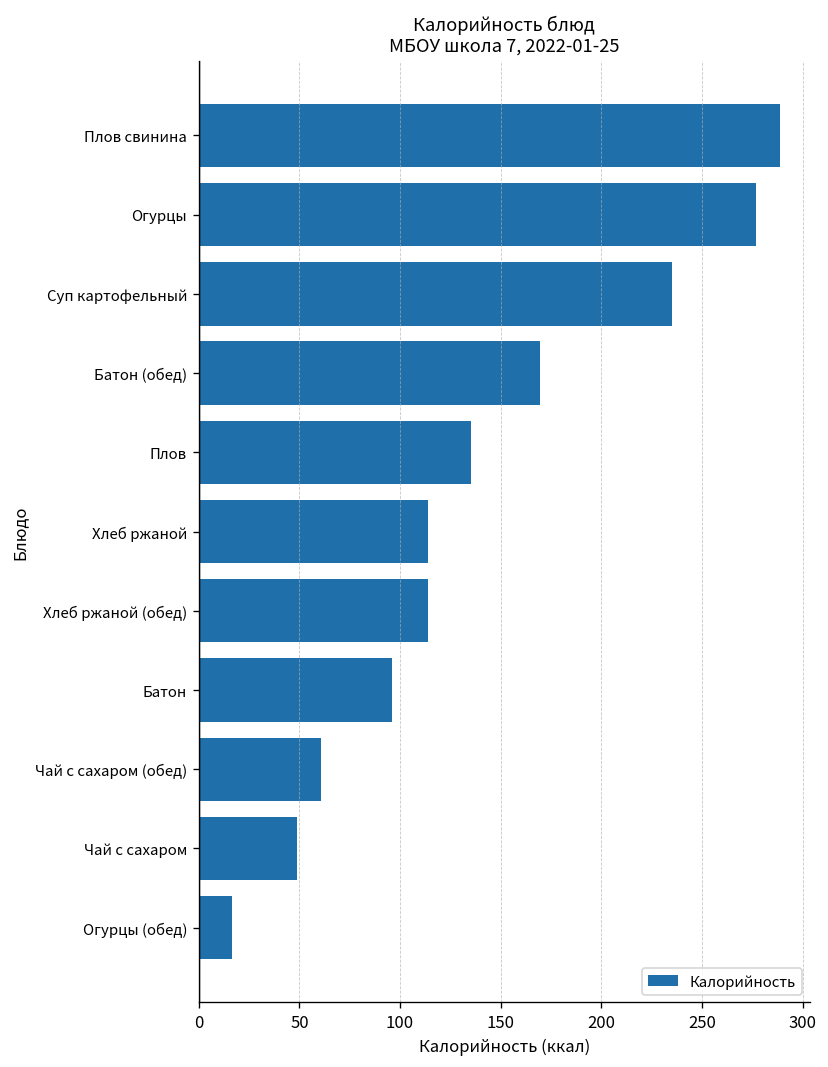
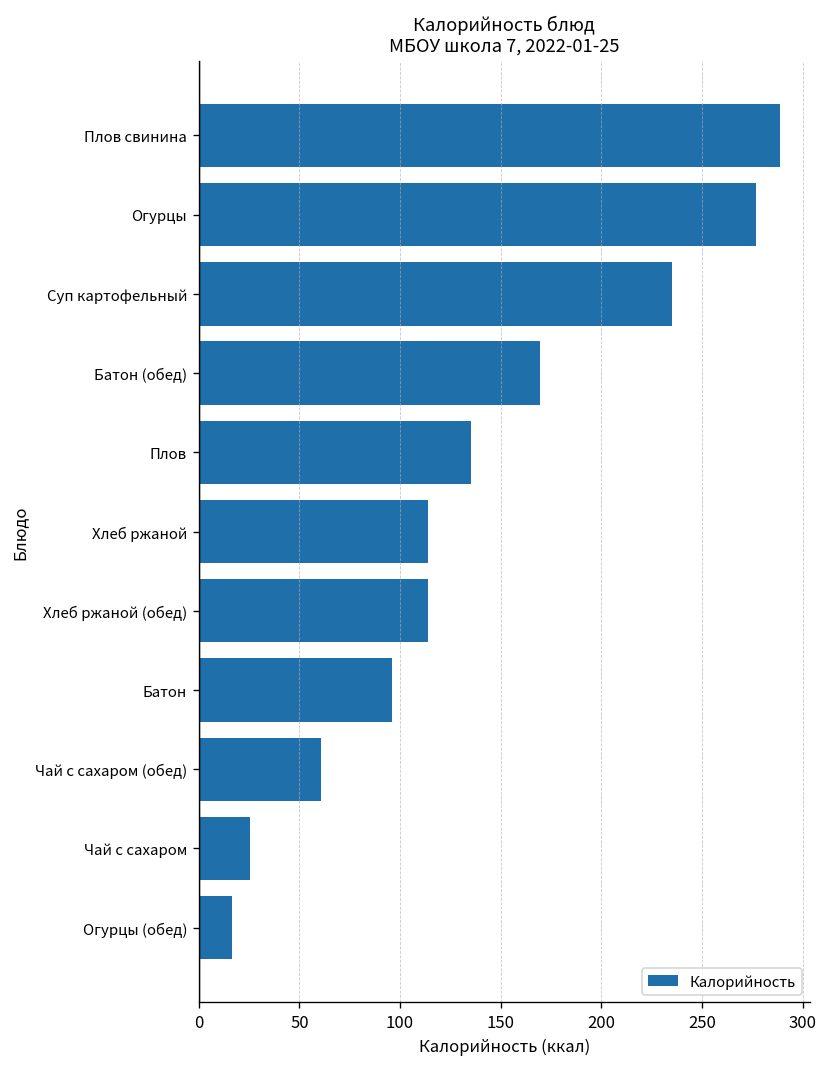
Чай с сахаром: 49 -> 26
